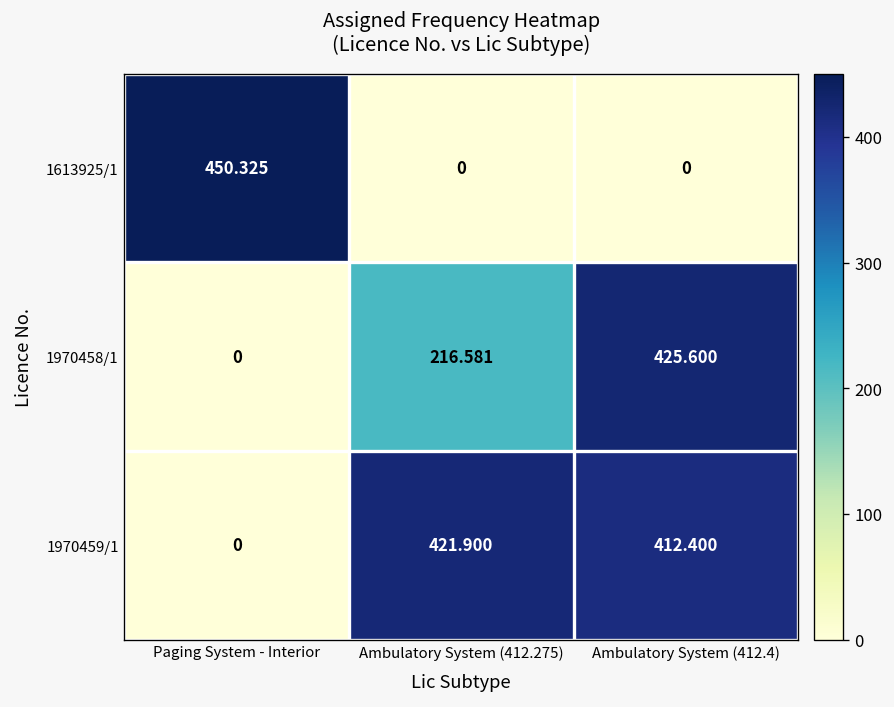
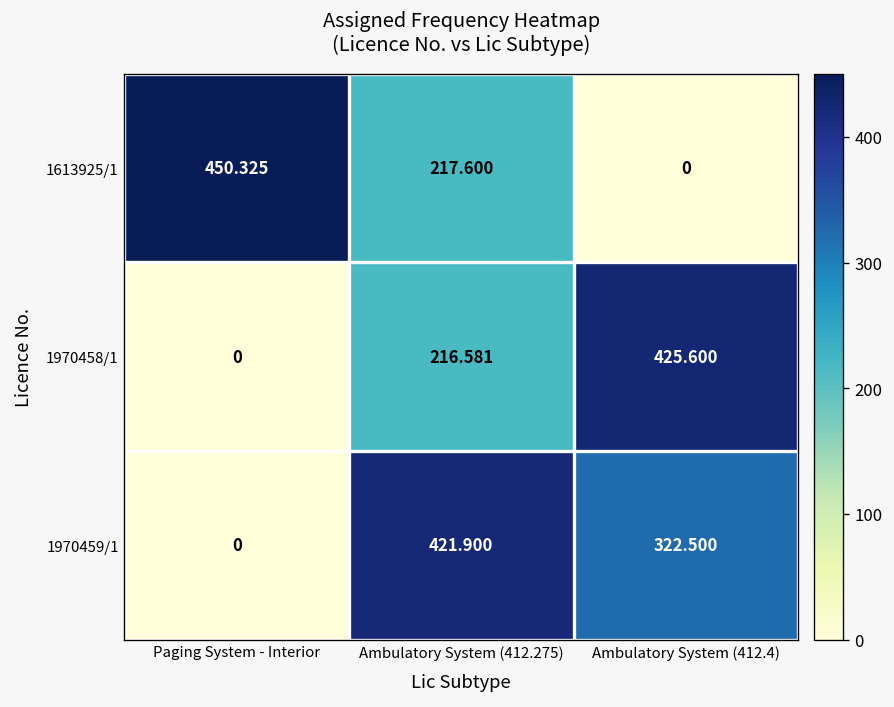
1613925/1, Ambulatory System (412.275): 0 -> 217.600
1970459/1, Ambulatory System (412.4): 412.400 -> 322.500
